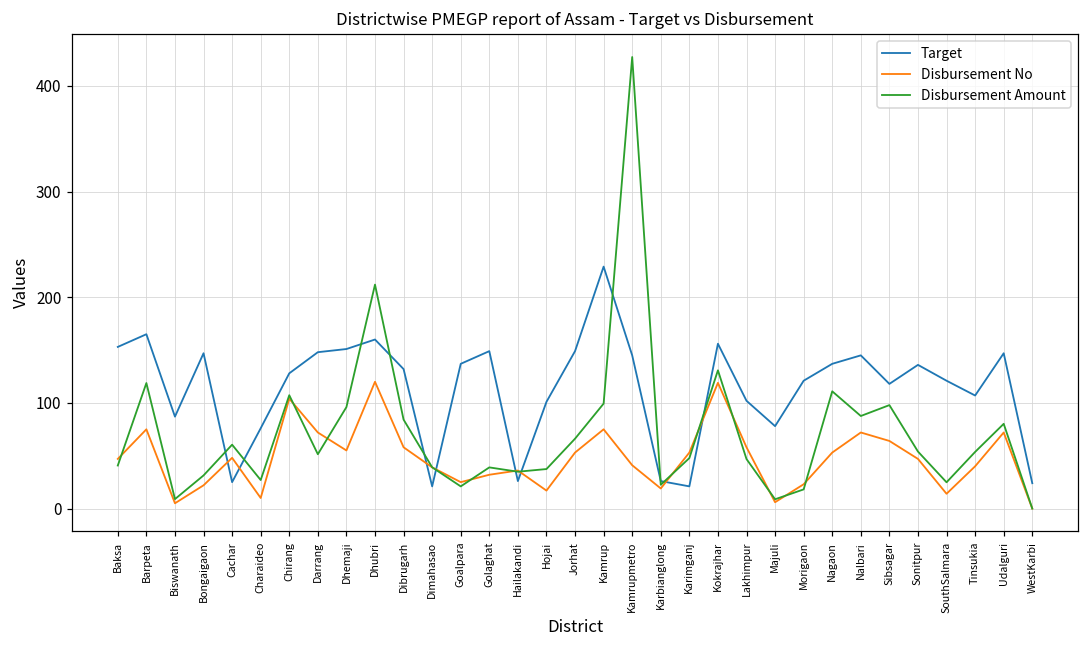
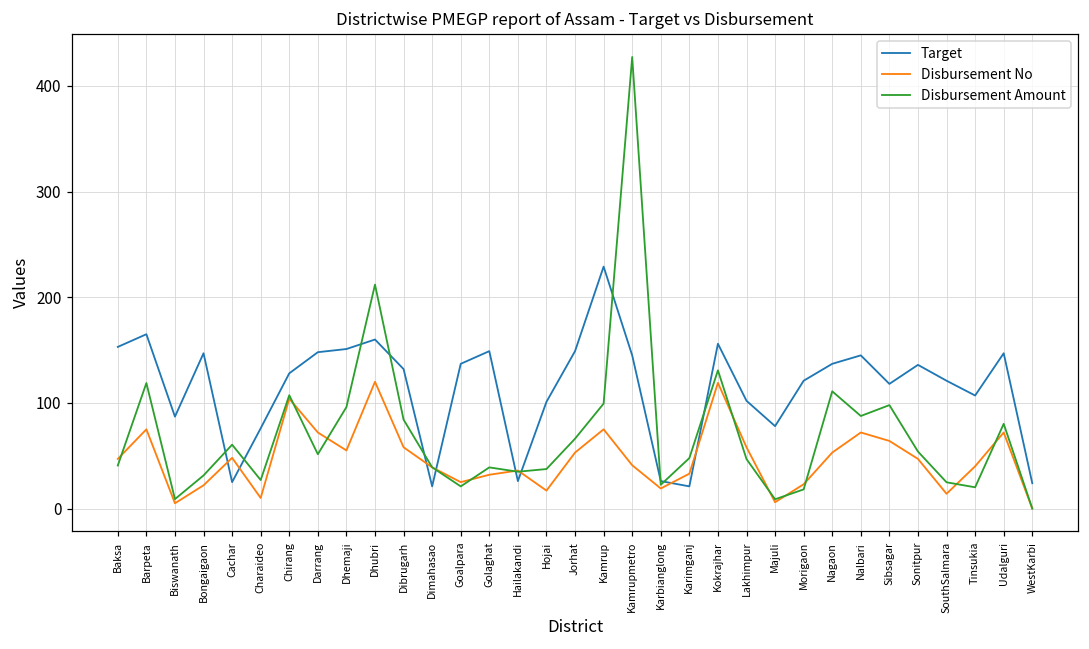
Disbursement No, Karimganj: 50 -> 30
Disbursement Amount, Tinsukia: 50 -> 20
